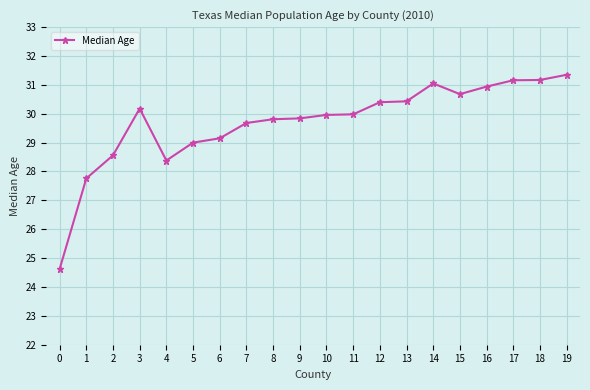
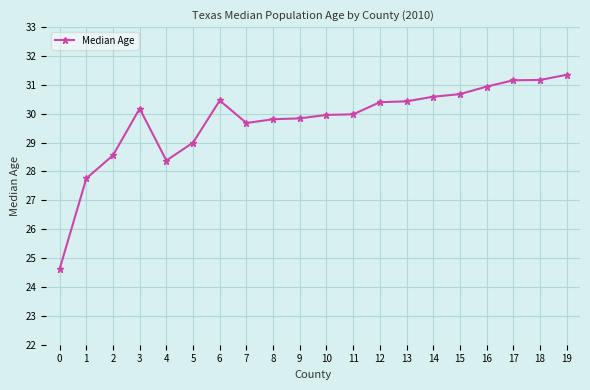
6: 29.2 -> 30.5
14: 31.1 -> 30.6
